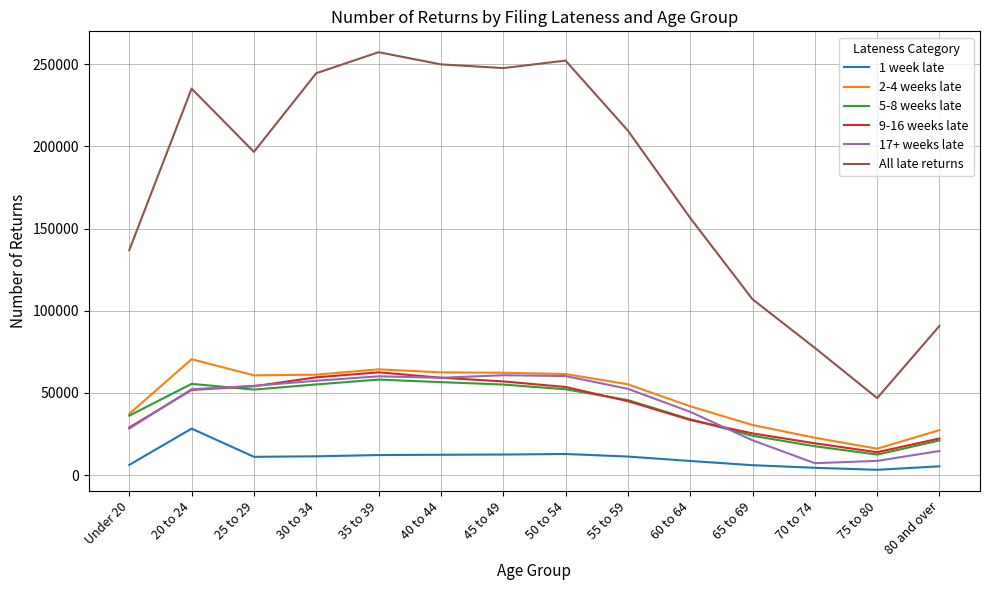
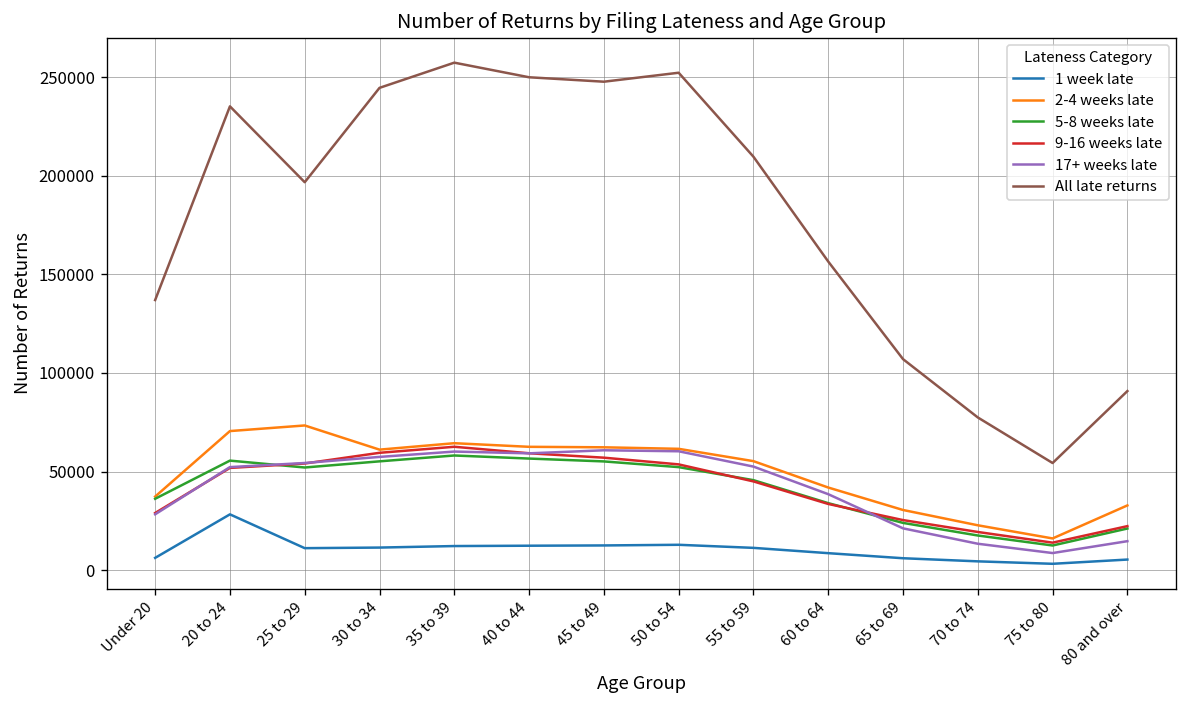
2-4 weeks late, 25 to 29: 61000 -> 73000
17+ weeks late, 70 to 74: 7000 -> 13000
All late returns, 75 to 80: 47000 -> 54000
2-4 weeks late, 80 and over: 27000 -> 33000
